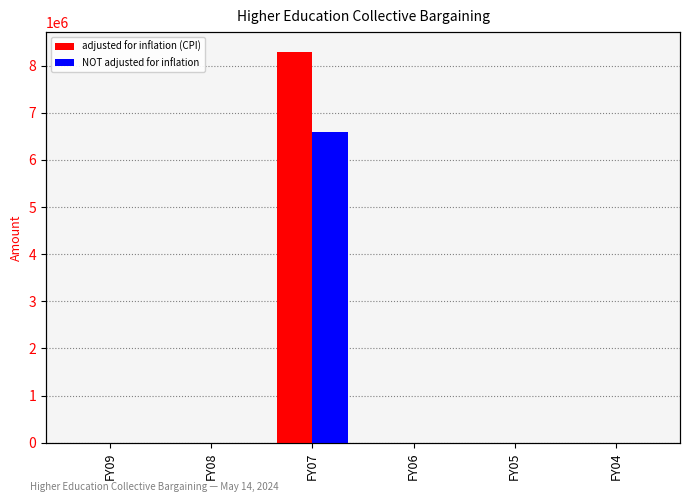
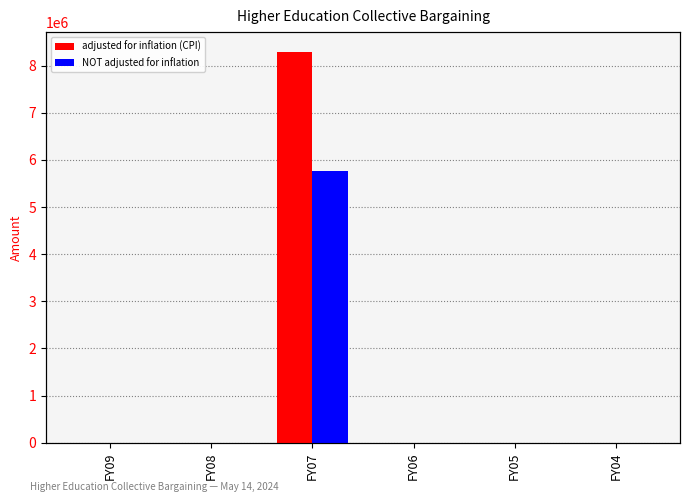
NOT adjusted for inflation, FY07: 6600000 -> 5800000
